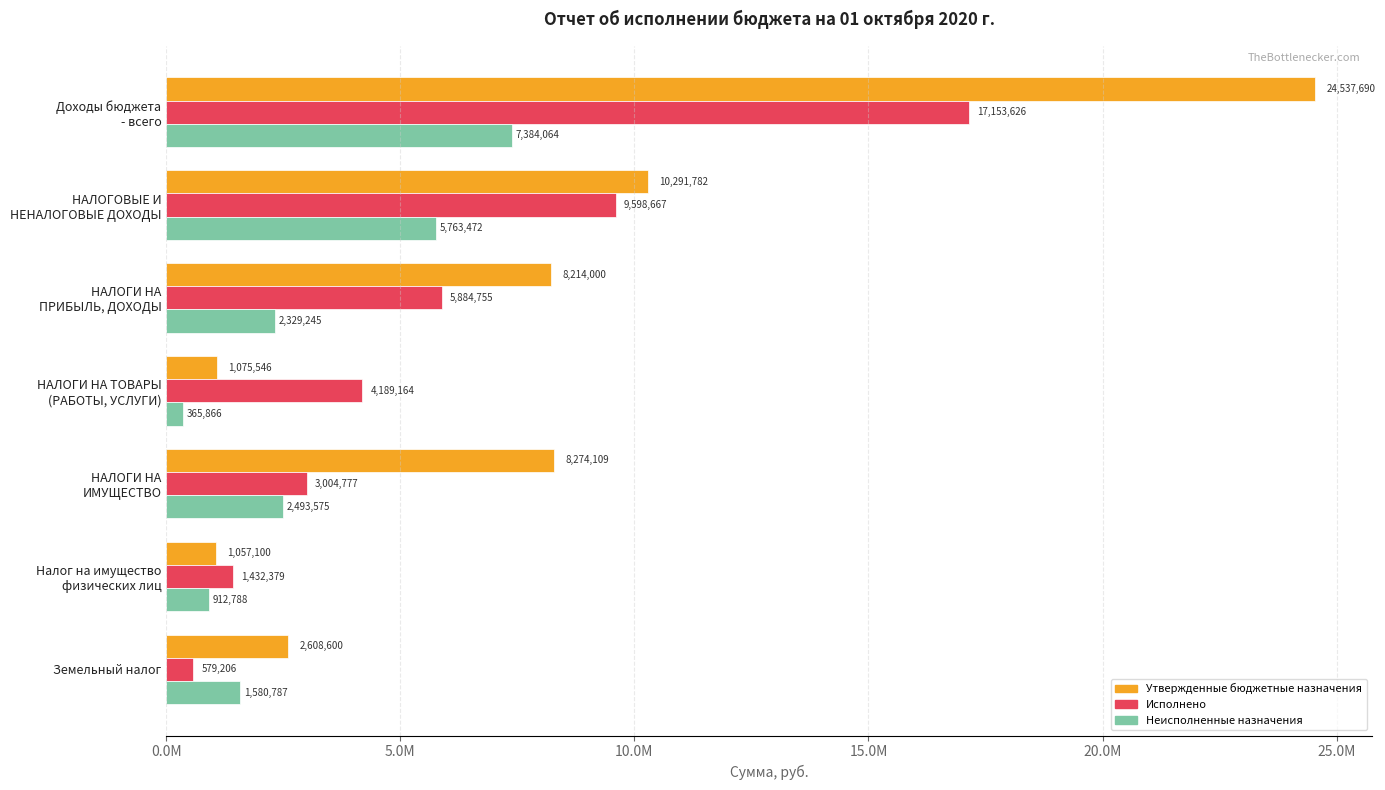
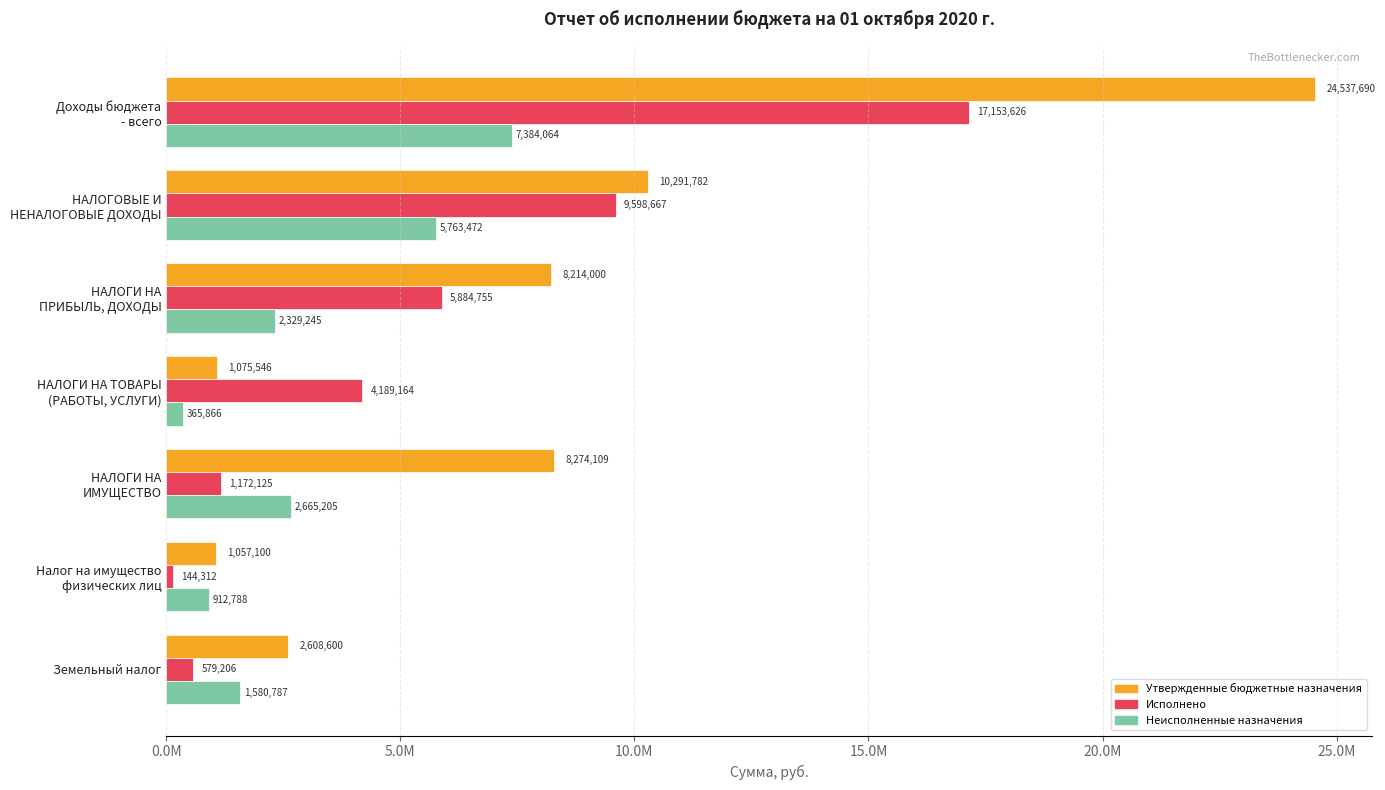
Исполнено, НАЛОГИ НА ИМУЩЕСТВО: 3,004,777 -> 1,172,125
Неисполненные назначения, НАЛОГИ НА ИМУЩЕСТВО: 2,493,575 -> 2,665,205
Исполнено, Налог на имущество физических лиц: 1,432,379 -> 144,312
